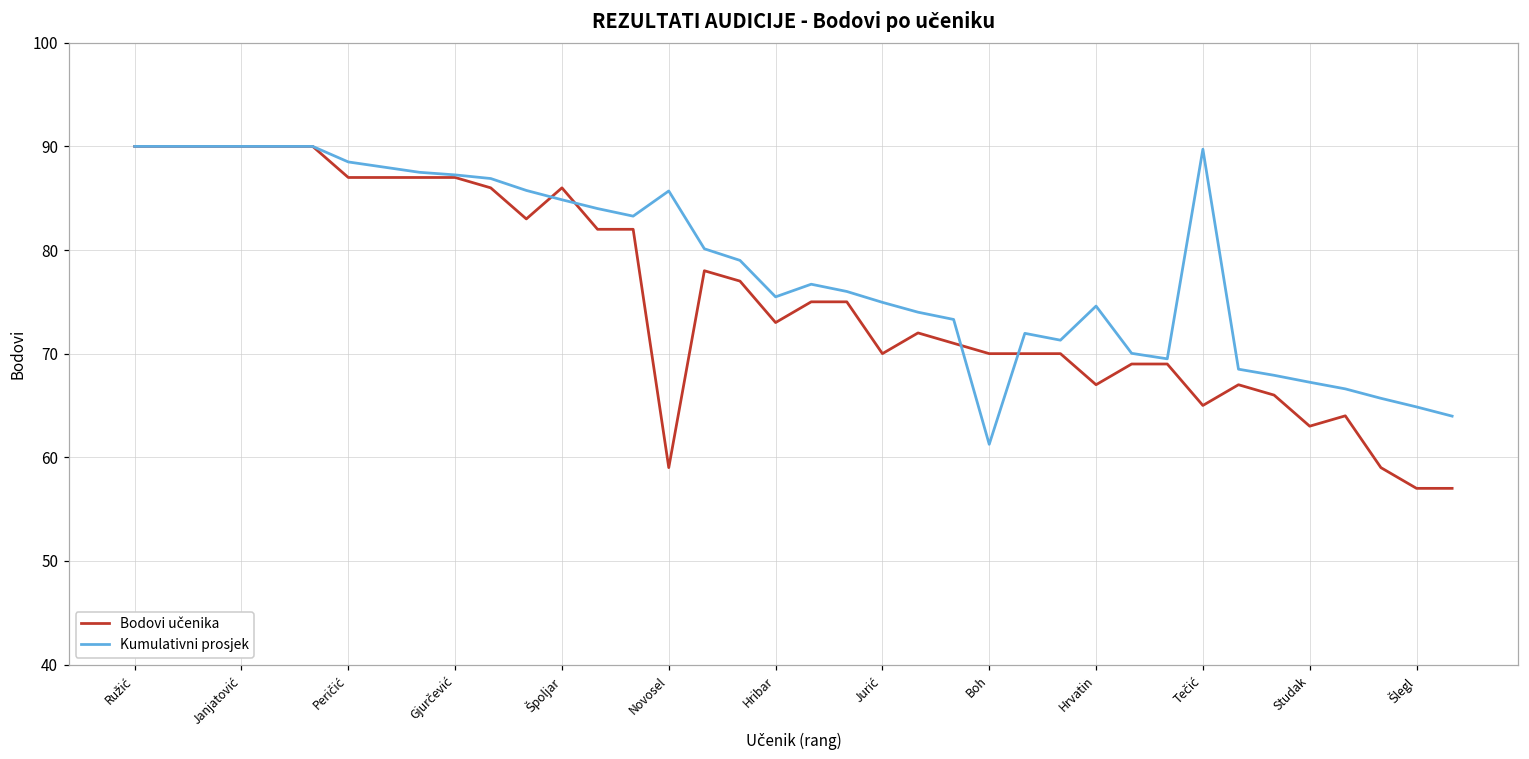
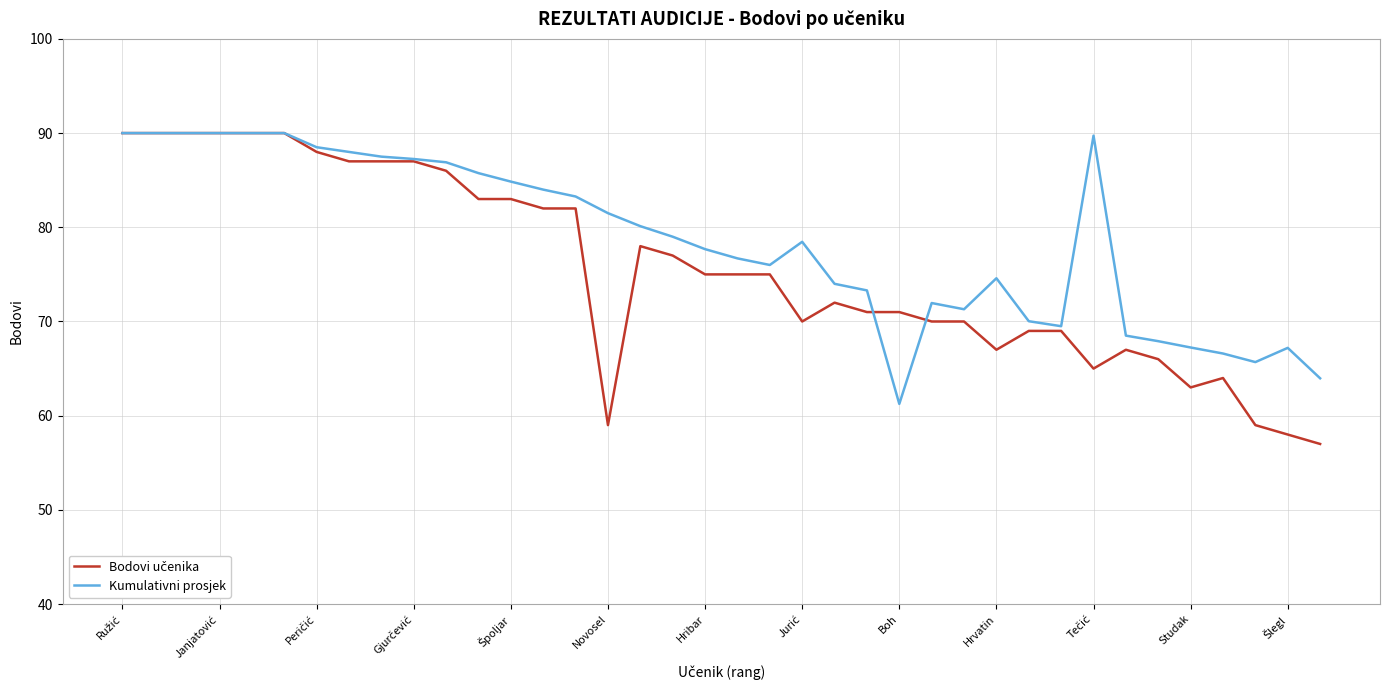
Bodovi učenika, Peričić: 87 -> 88
Bodovi učenika, Špoljar: 86 -> 83
Kumulativni prosjek, Novosel: 86 -> 82
Bodovi učenika, Hribar: 73 -> 75
Kumulativni prosjek, Hribar: 75 -> 78
Kumulativni prosjek, Jurić: 75 -> 78
Bodovi učenika, Boh: 70 -> 71
Bodovi učenika, Šlegl: 57 -> 58
Kumulativni prosjek, Šlegl: 65 -> 67
